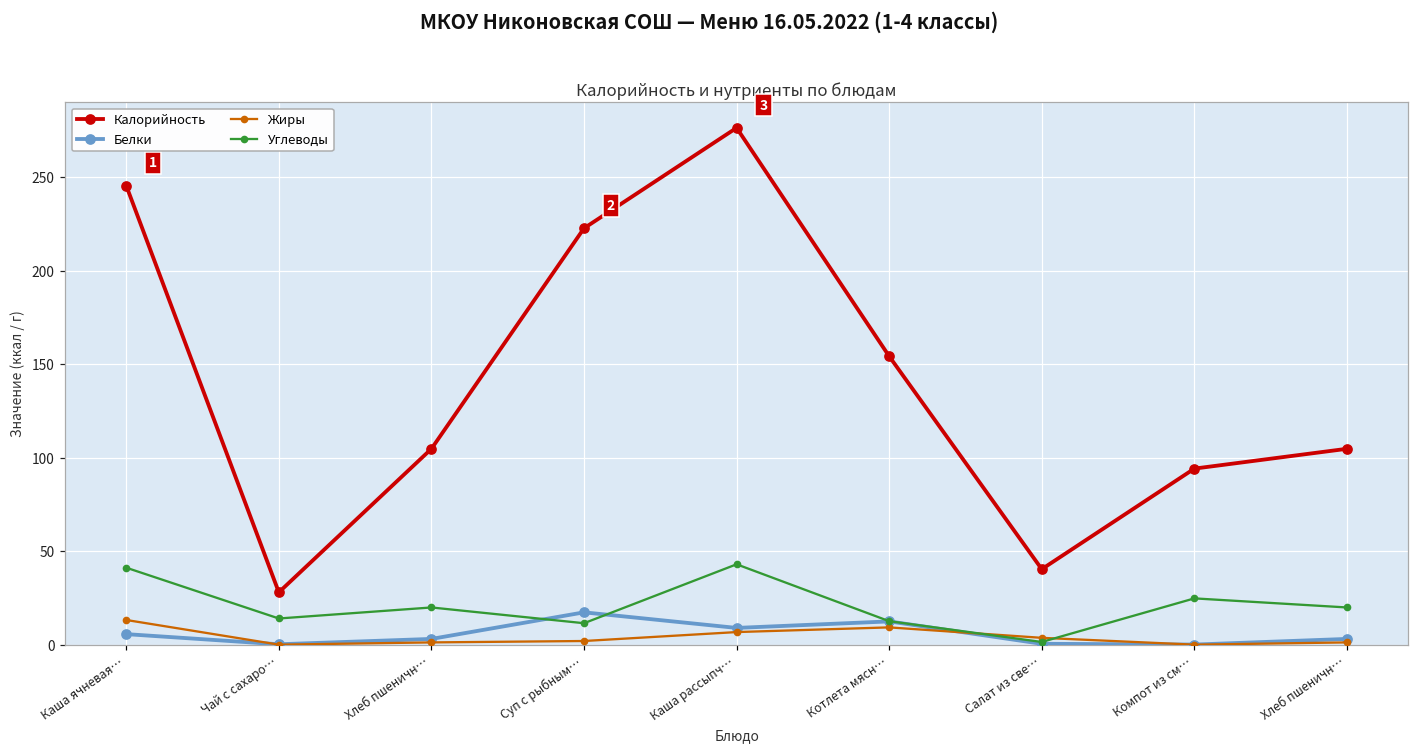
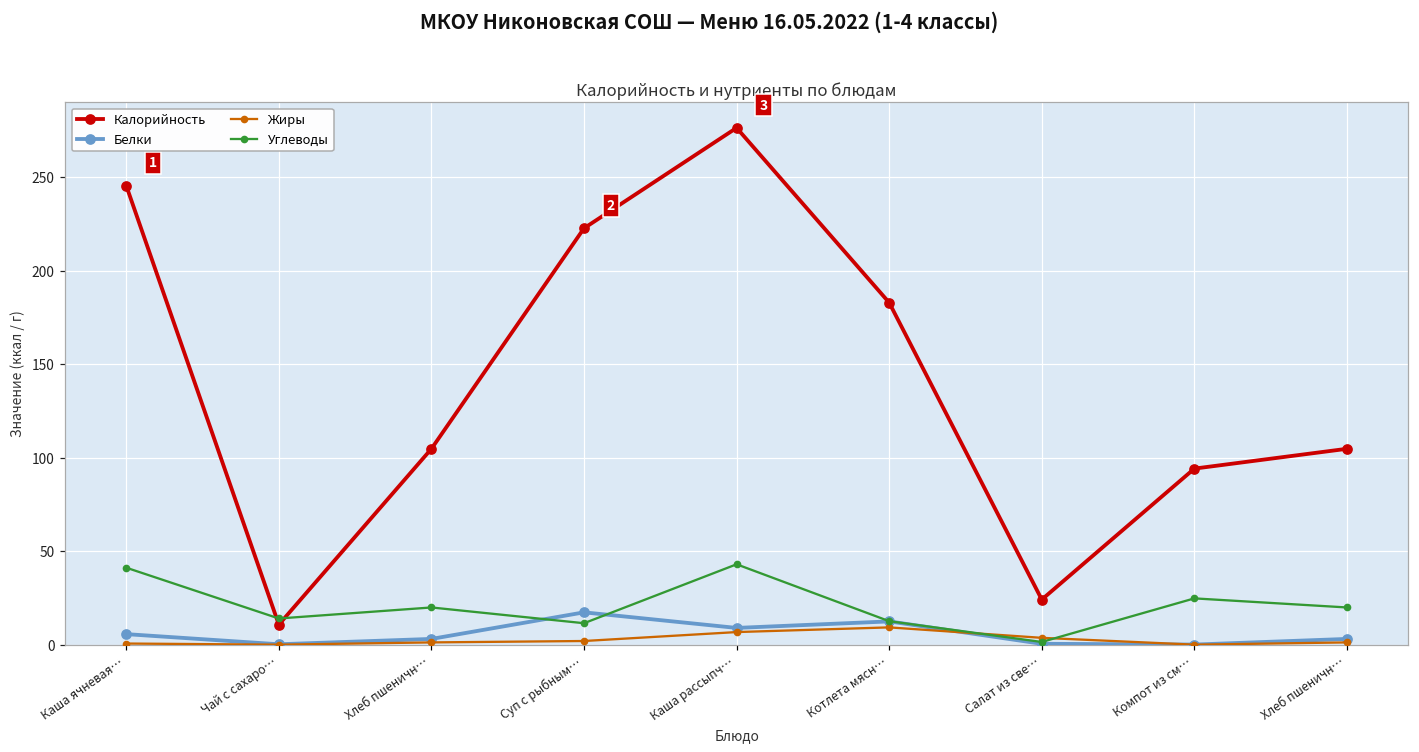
Жиры, Каша ячневая…: 13 -> 1
Калорийность, Чай с сахаро…: 28 -> 11
Калорийность, Котлета мясн…: 154 -> 183
Калорийность, Салат из све…: 40 -> 24
